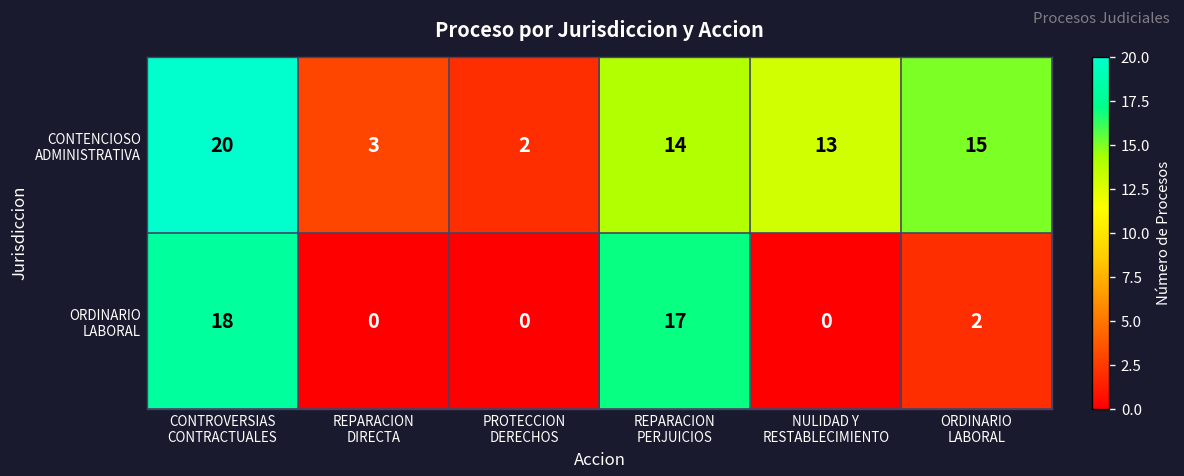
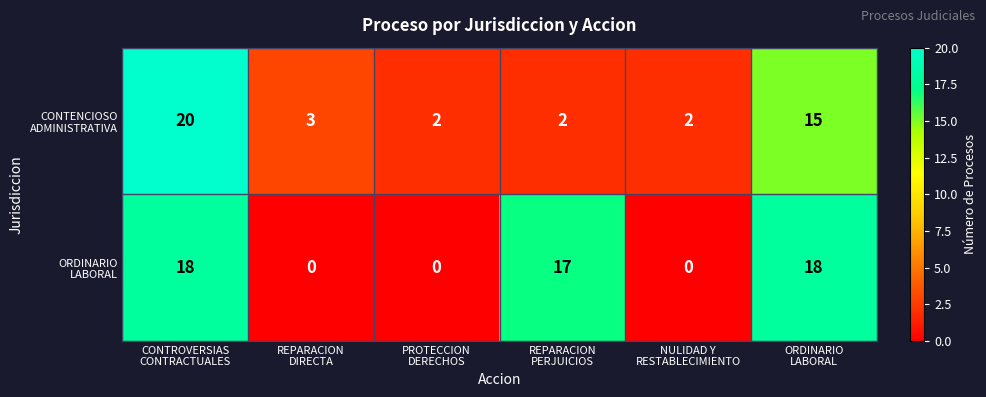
CONTENCIOSO ADMINISTRATIVA, REPARACION PERJUICIOS: 14 -> 2
CONTENCIOSO ADMINISTRATIVA, NULIDAD Y RESTABLECIMIENTO: 13 -> 2
ORDINARIO LABORAL, ORDINARIO LABORAL: 2 -> 18
